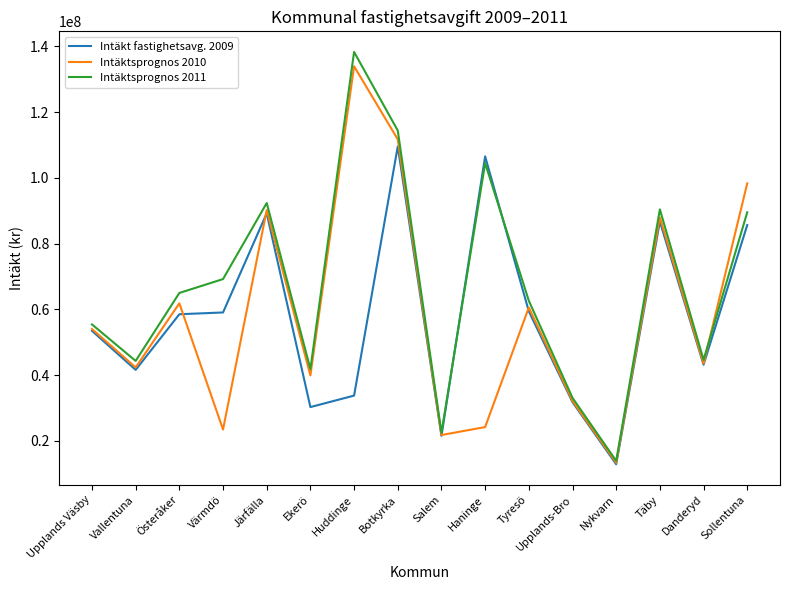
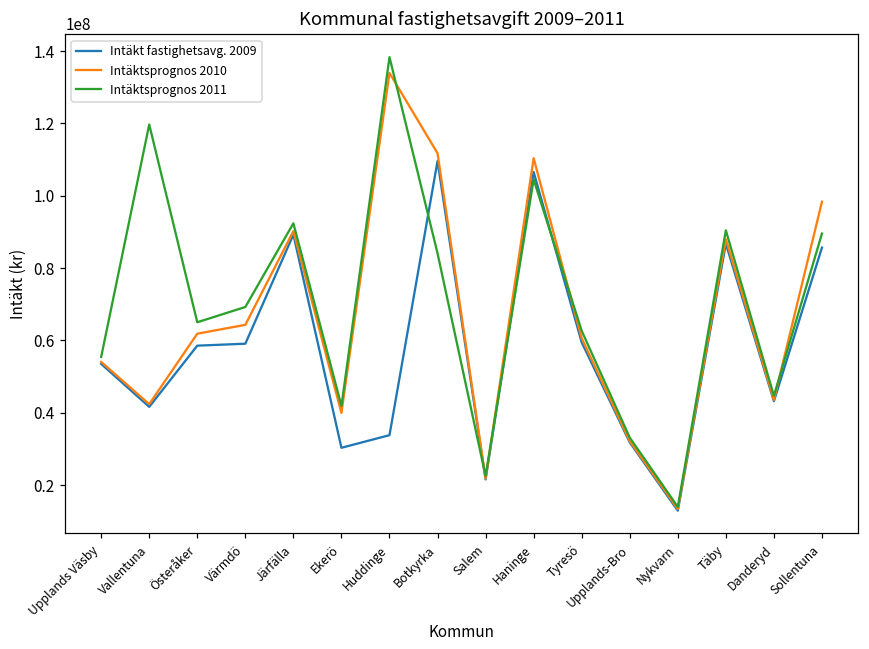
Intäktsprognos 2011, Vallentuna: 44000000 -> 120000000
Intäktsprognos 2010, Värmdö: 23000000 -> 64000000
Intäktsprognos 2011, Botkyrka: 114000000 -> 84000000
Intäktsprognos 2010, Haninge: 24000000 -> 110000000
